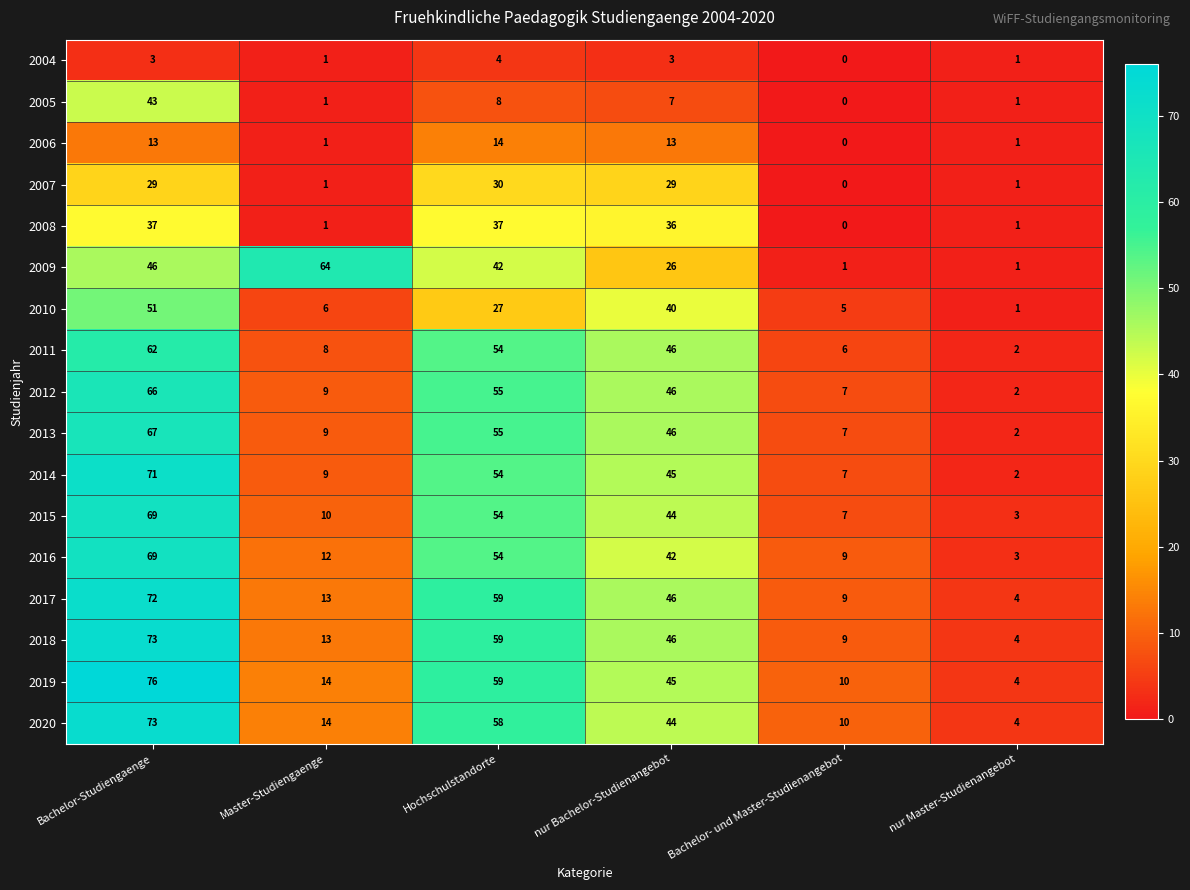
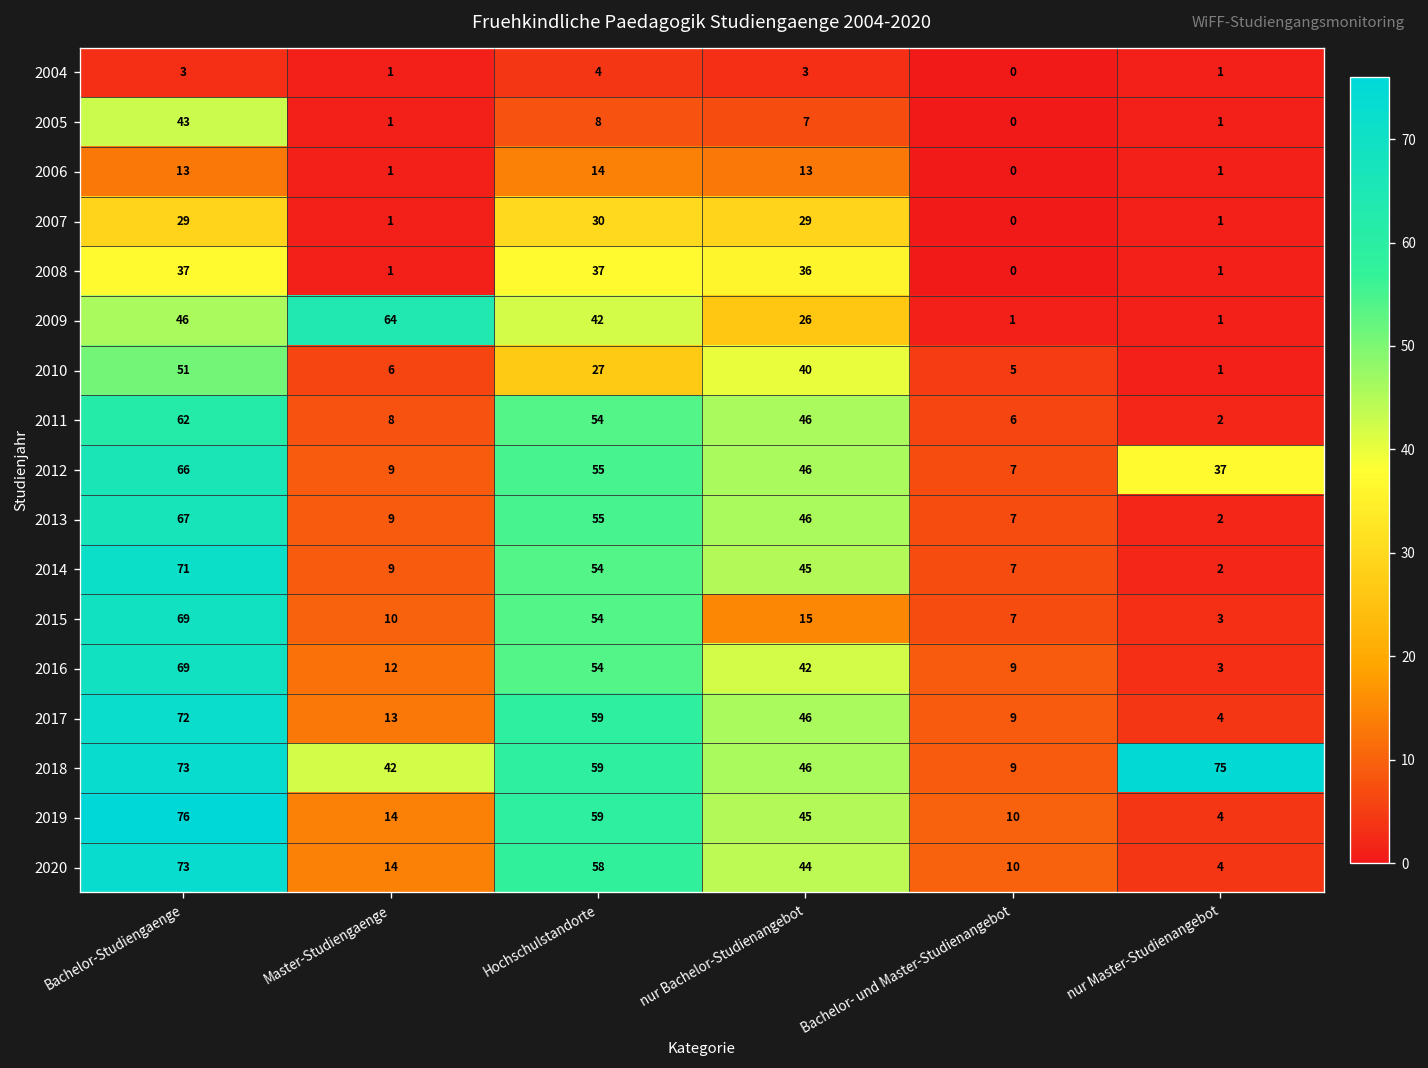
2012, nur Master-Studienangebot: 2 -> 37
2015, nur Bachelor-Studienangebot: 44 -> 15
2018, Master-Studiengaenge: 13 -> 42
2018, nur Master-Studienangebot: 4 -> 75
